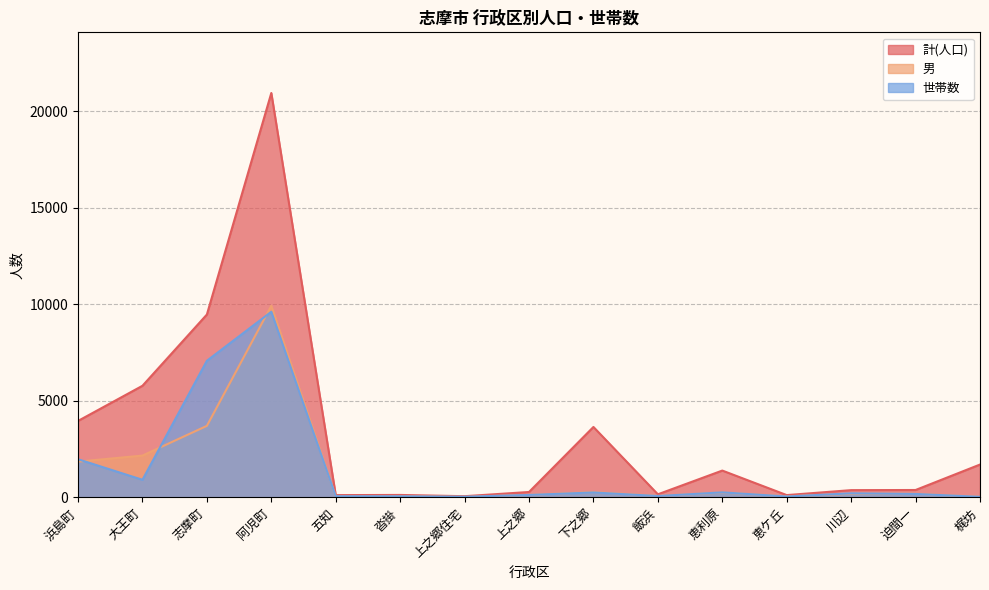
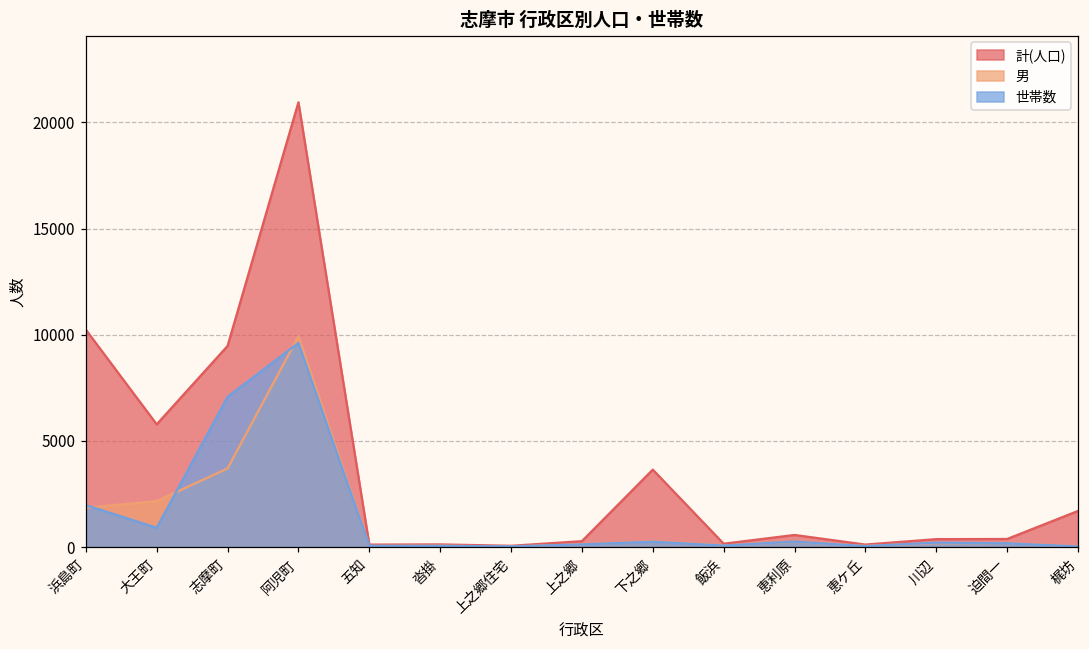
計(人口), 浜島町: 4000 -> 10200
計(人口), 恵利原: 1400 -> 600
